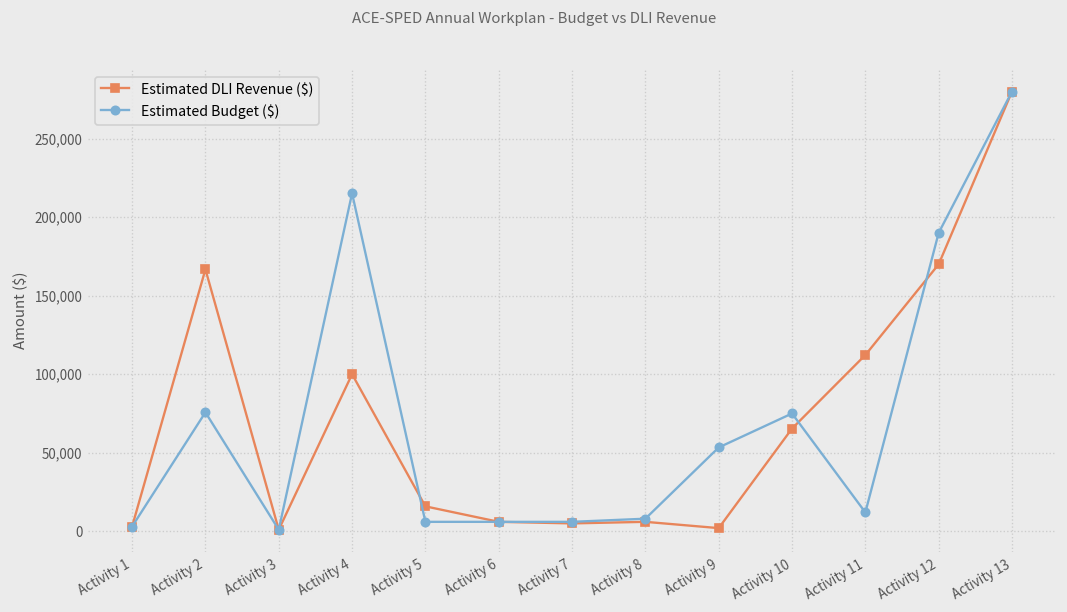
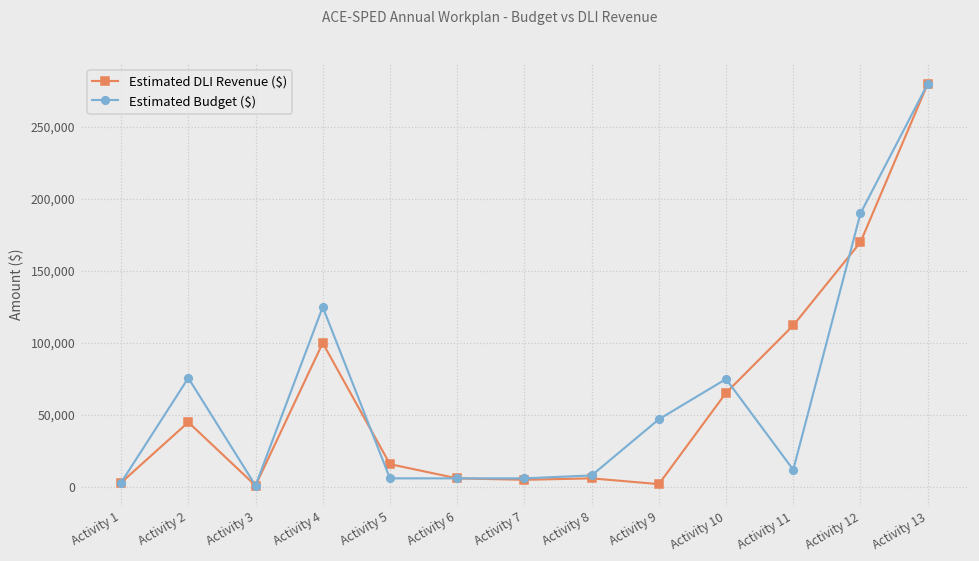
Estimated DLI Revenue ($), Activity 2: 167,000 -> 45,000
Estimated Budget ($), Activity 4: 215,000 -> 125,000
Estimated Budget ($), Activity 9: 53,000 -> 47,000
